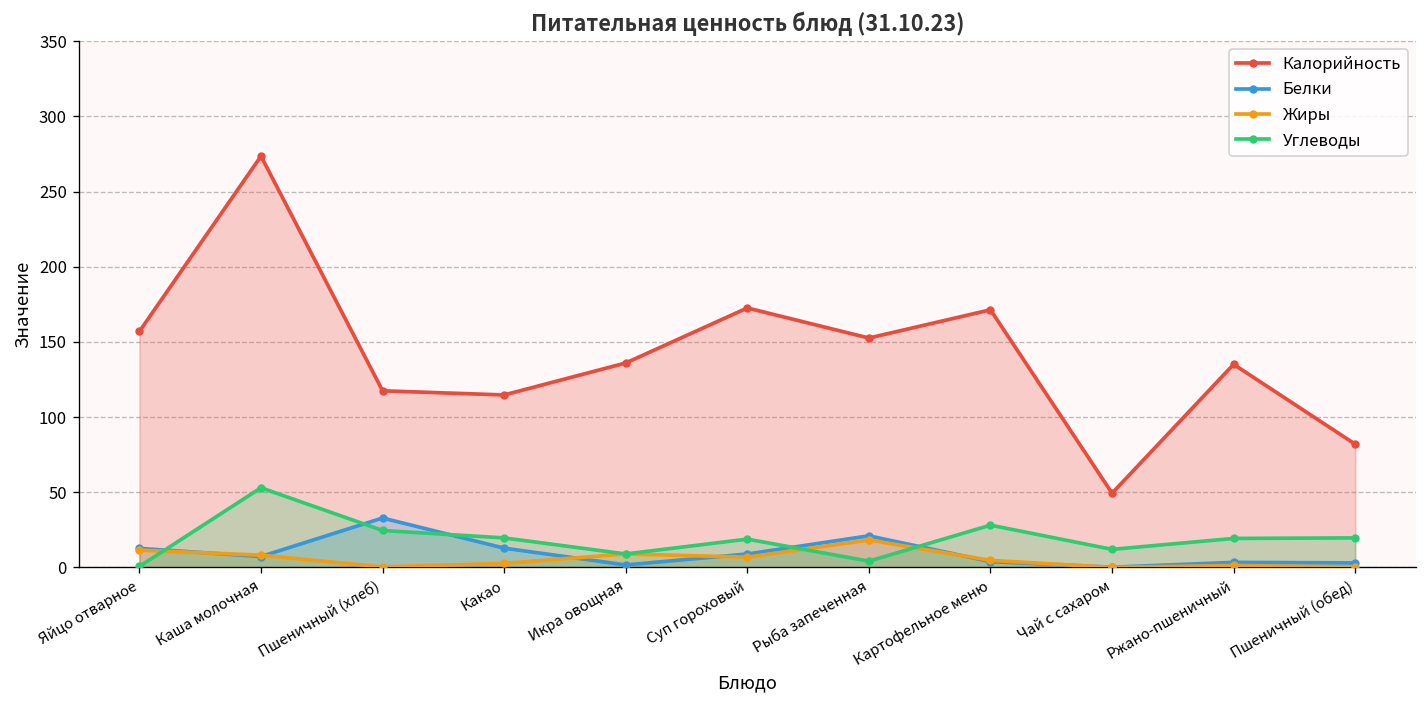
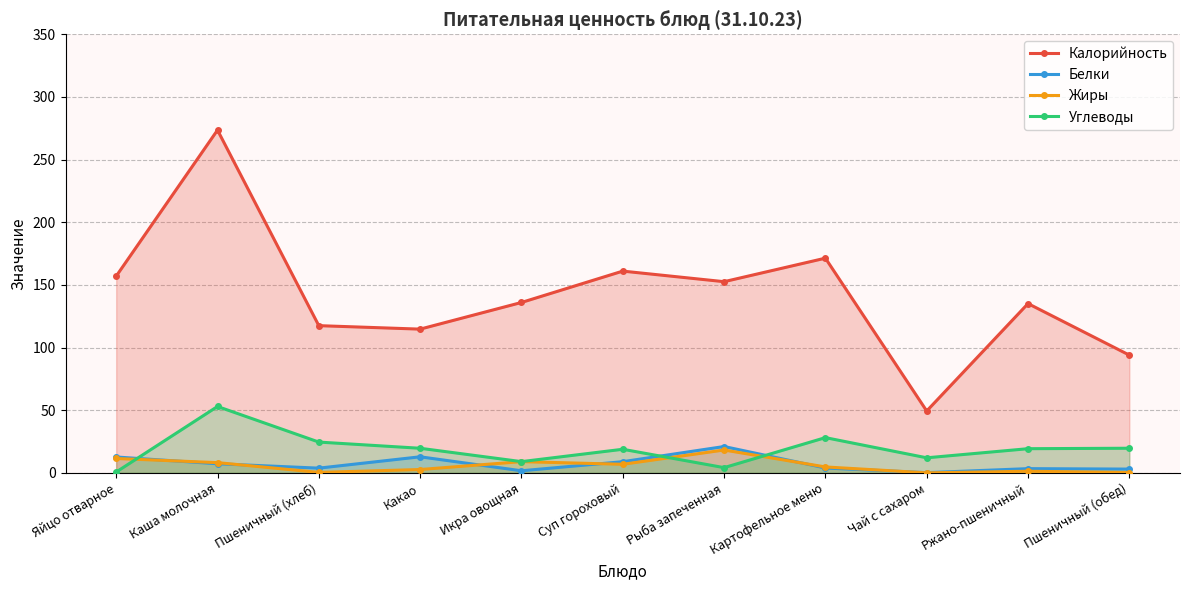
Белки, Пшеничный (хлеб): 33 -> 4
Калорийность, Суп гороховый: 173 -> 161
Калорийность, Пшеничный (обед): 82 -> 94
